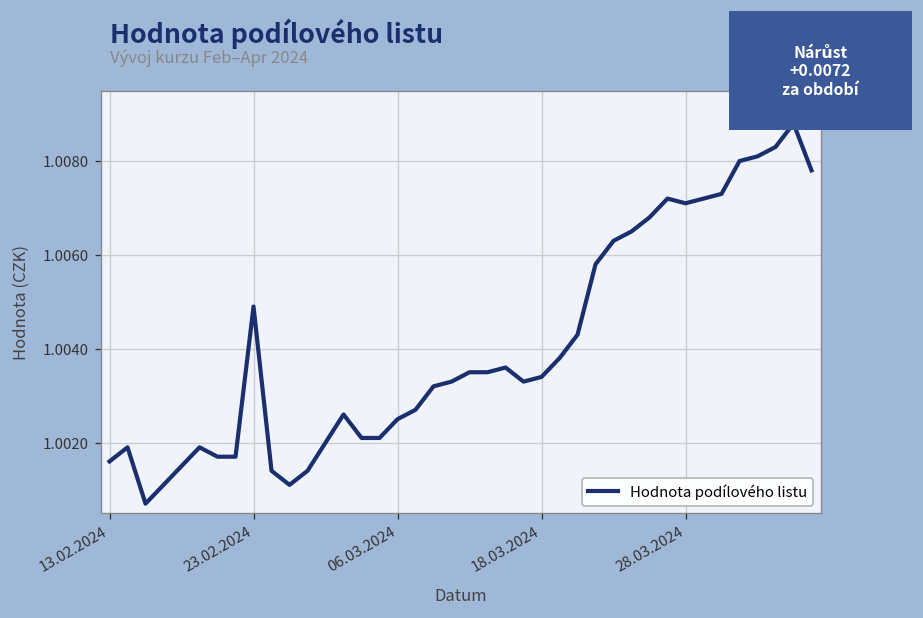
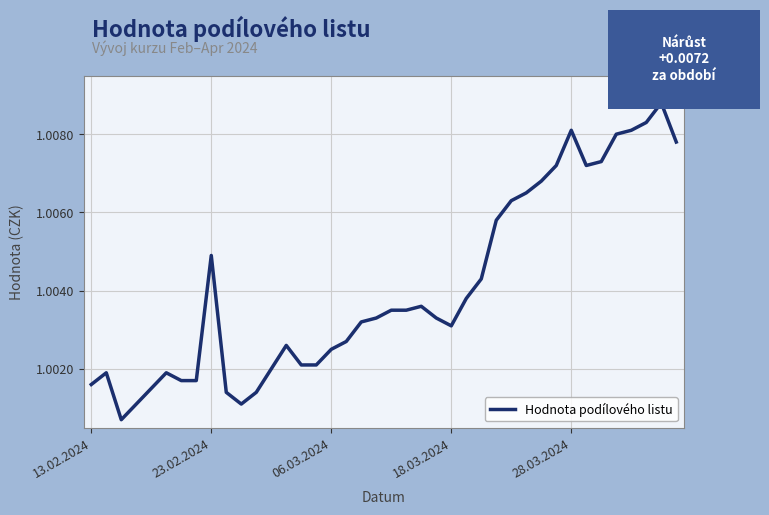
18.03.2024: 1.0034 -> 1.0031
28.03.2024: 1.0071 -> 1.0081
